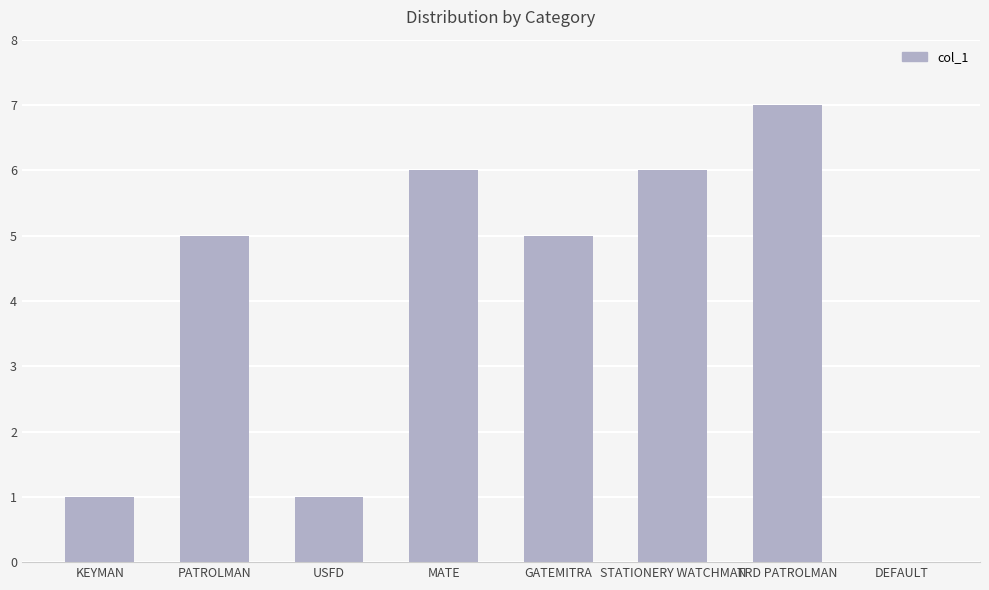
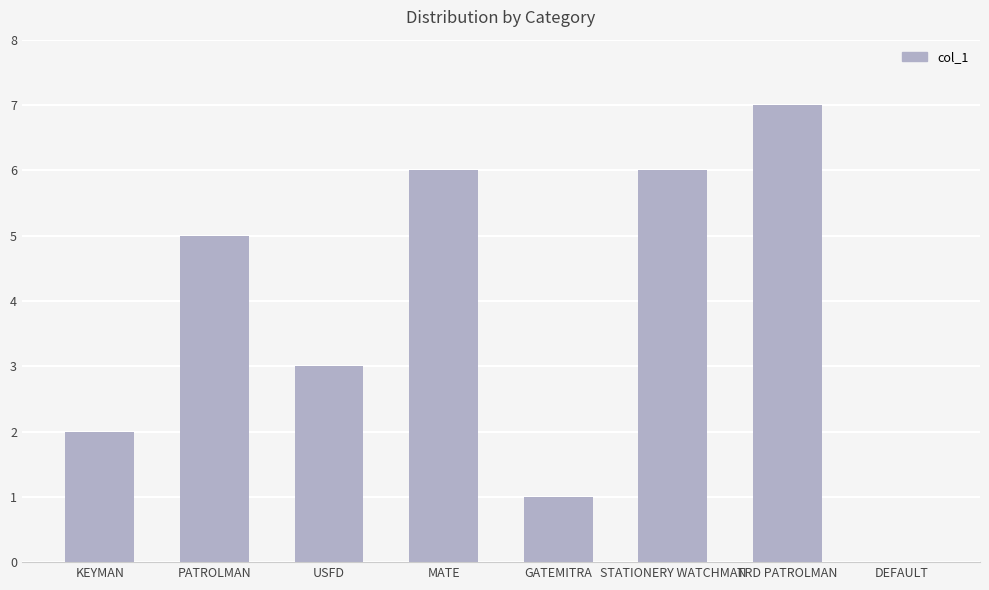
KEYMAN: 1 -> 2
USFD: 1 -> 3
GATEMITRA: 5 -> 1
